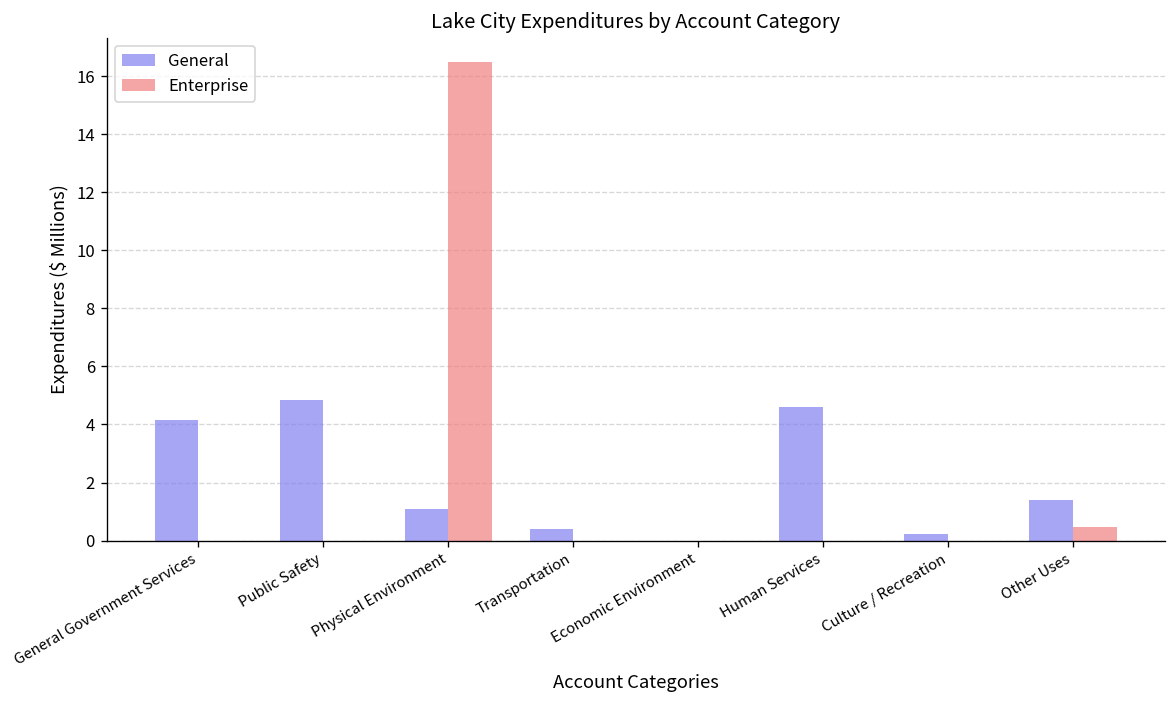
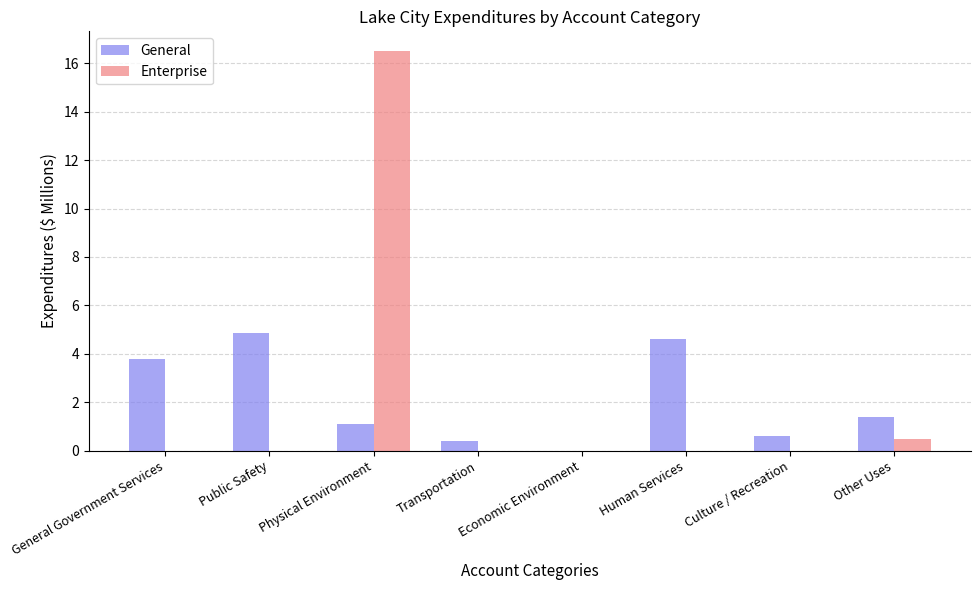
General, General Government Services: 4.1 -> 3.8
General, Culture / Recreation: 0.2 -> 0.6
